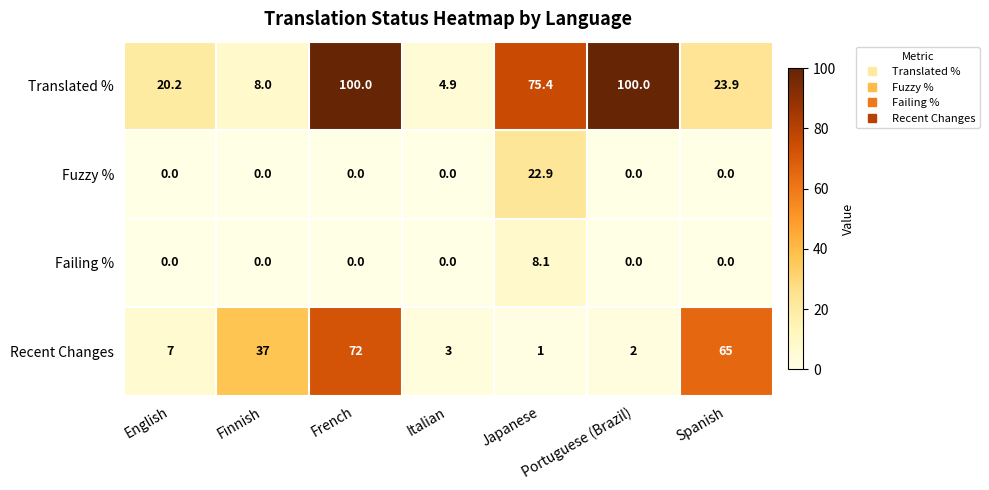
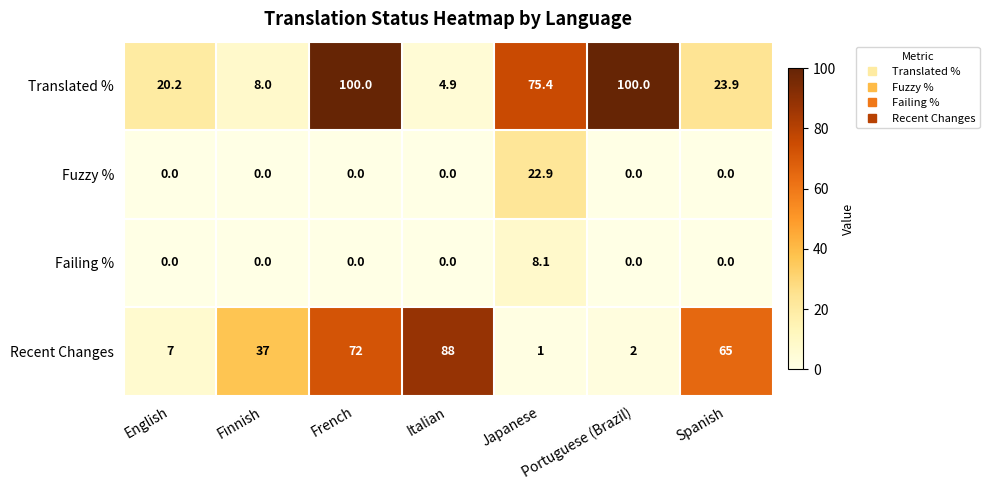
Recent Changes, Italian: 3 -> 88
